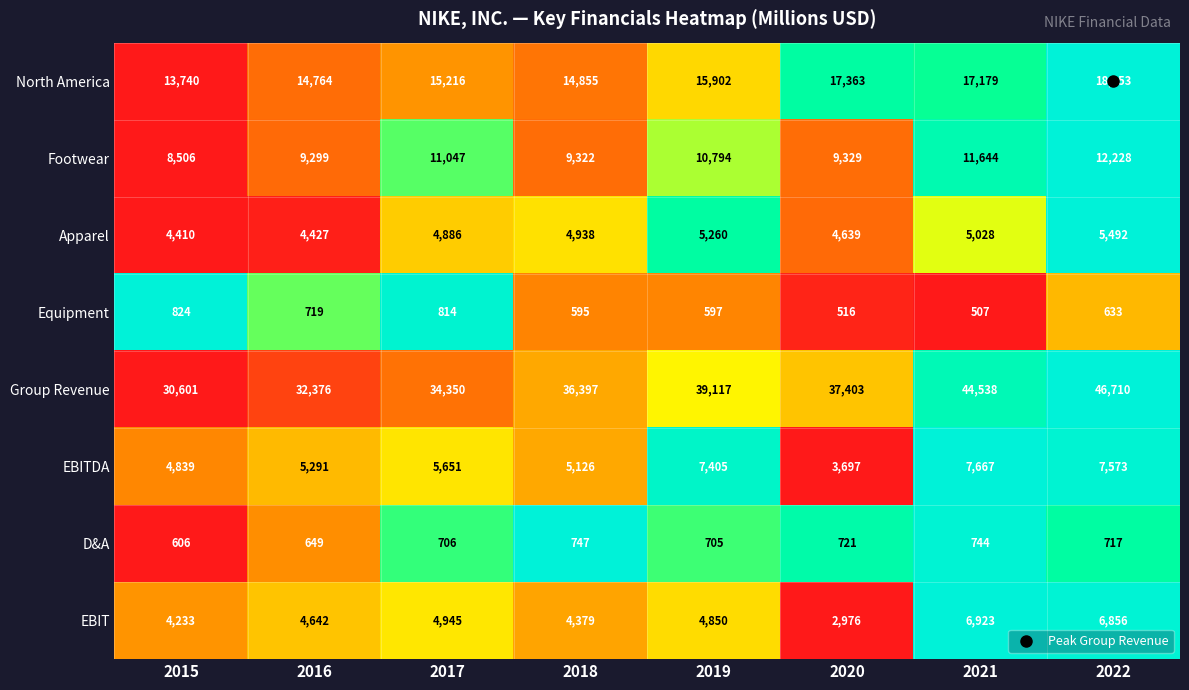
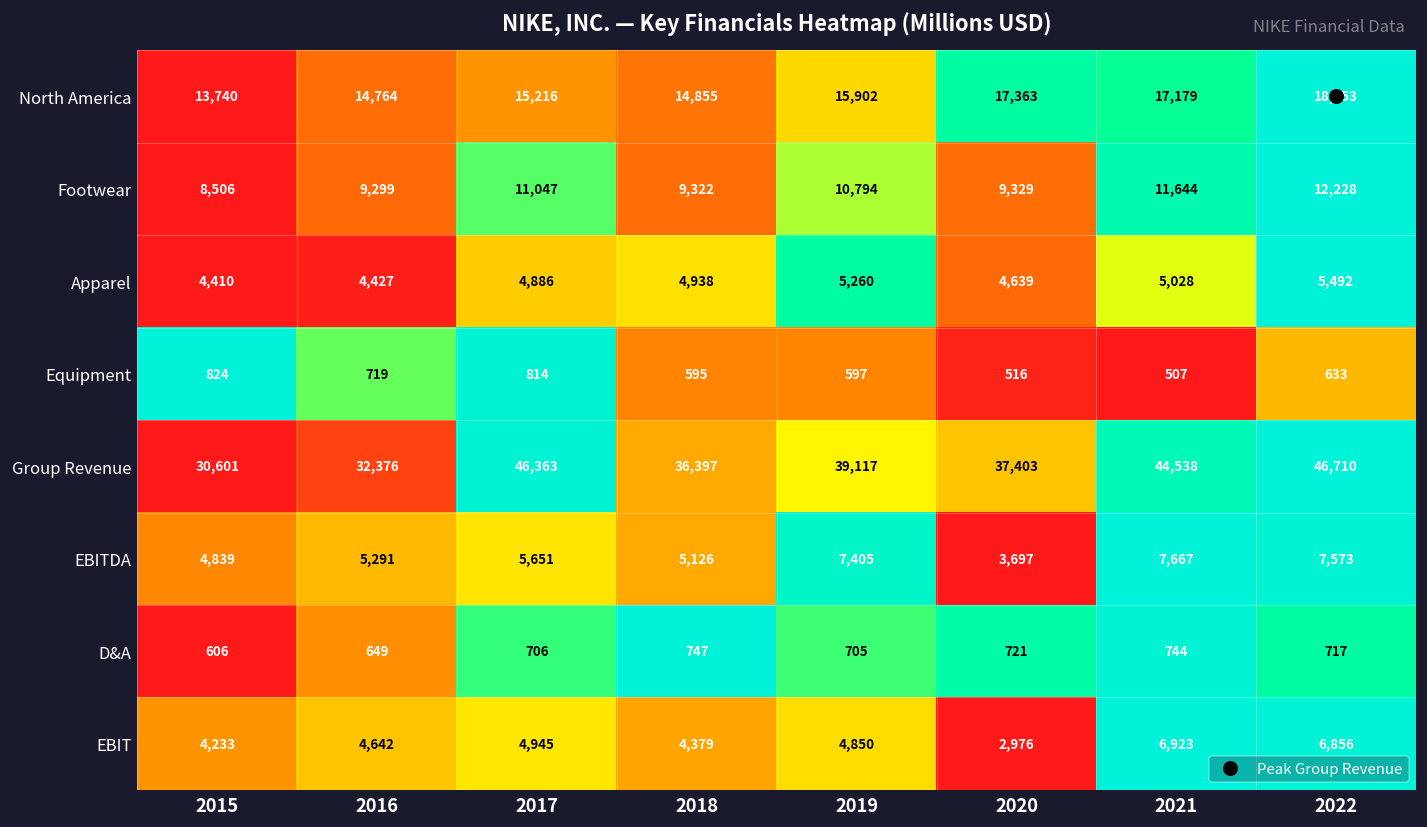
Group Revenue, 2017: 34,350 -> 46,363
